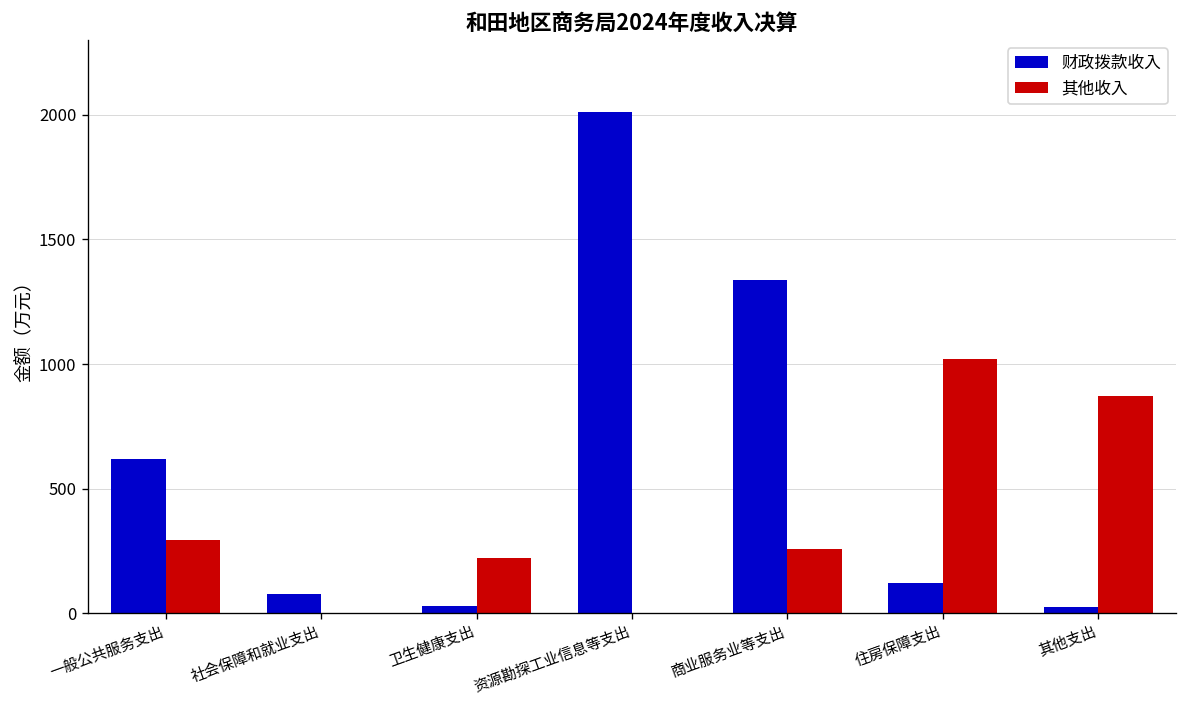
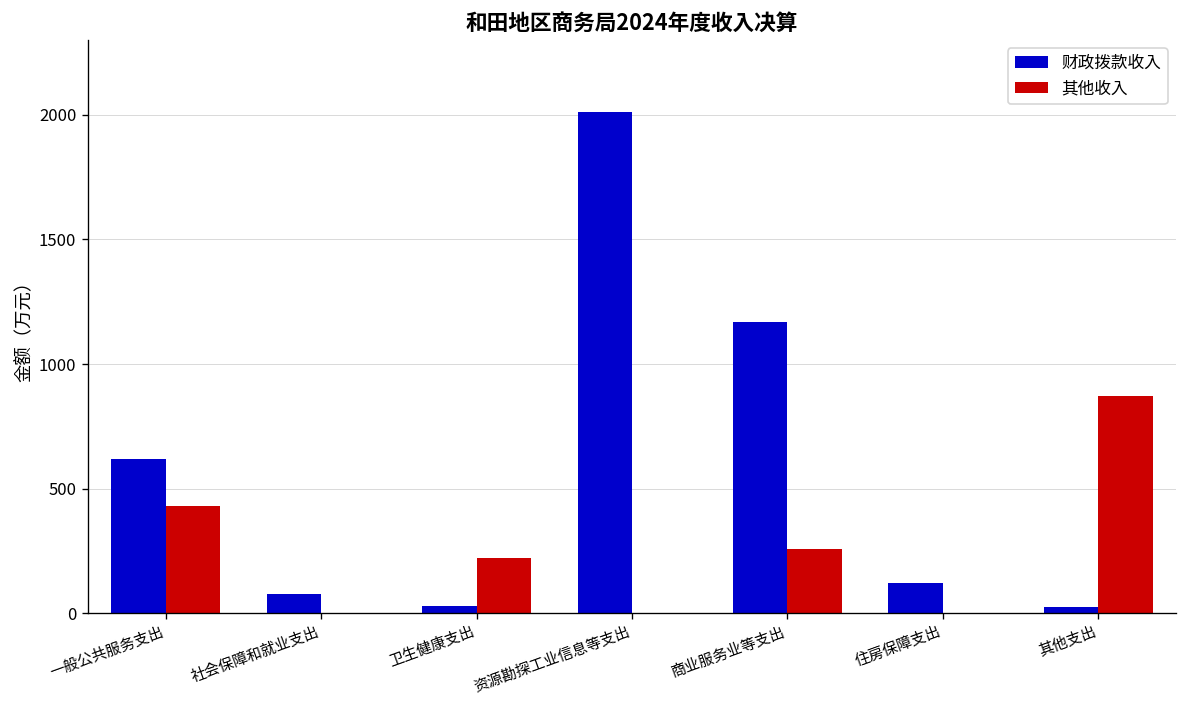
其他收入, 一般公共服务支出: 290 -> 430
财政拨款收入, 商业服务业等支出: 1340 -> 1170
其他收入, 住房保障支出: 1020 -> 0
